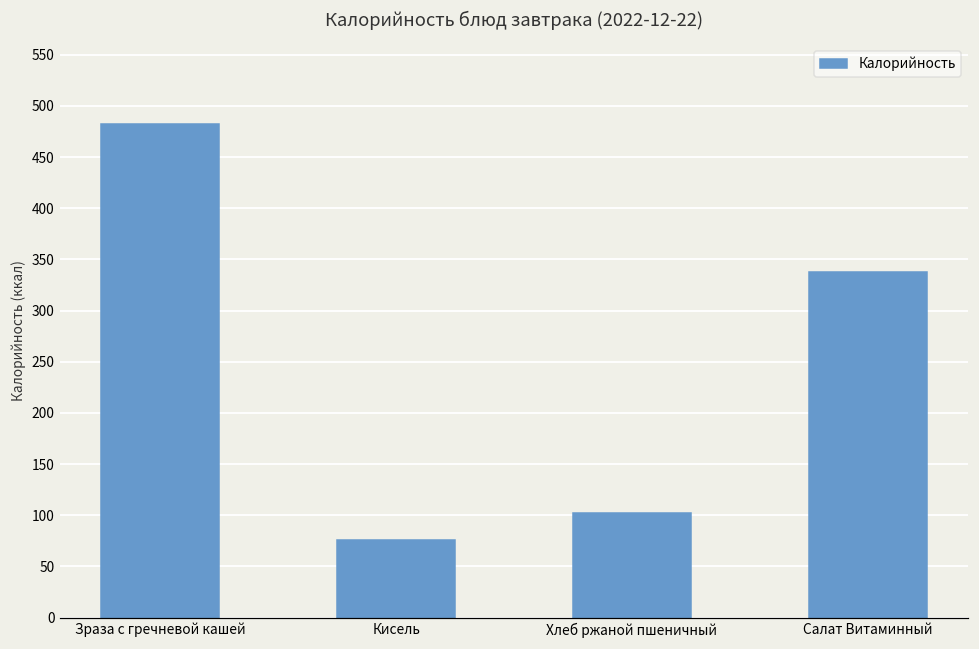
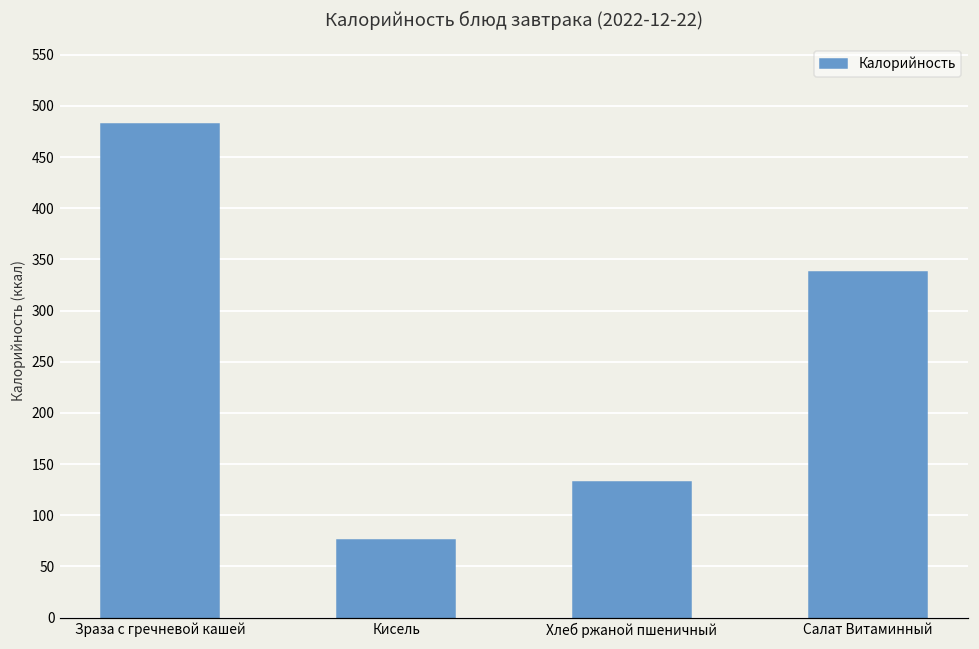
Хлеб ржаной пшеничный: 100 -> 130
